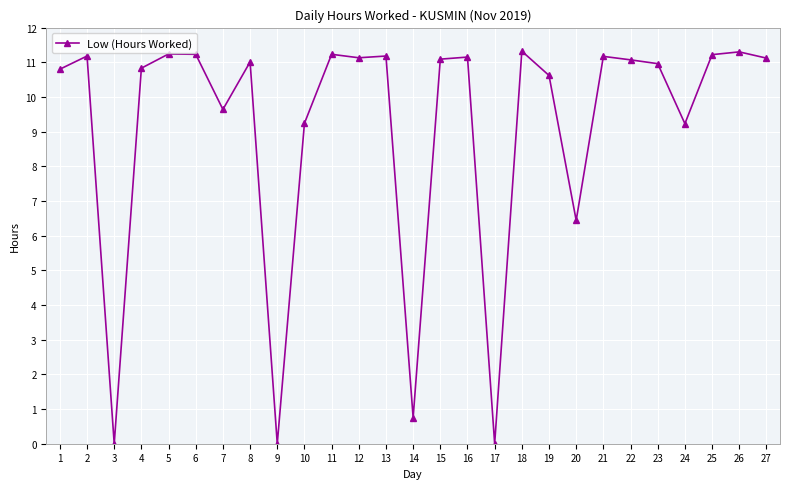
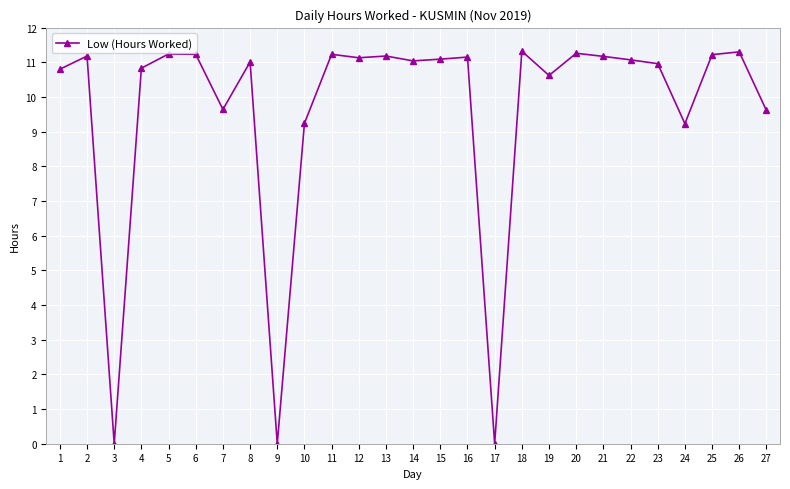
14: 0.8 -> 11.0
20: 6.4 -> 11.3
27: 11.1 -> 9.6
